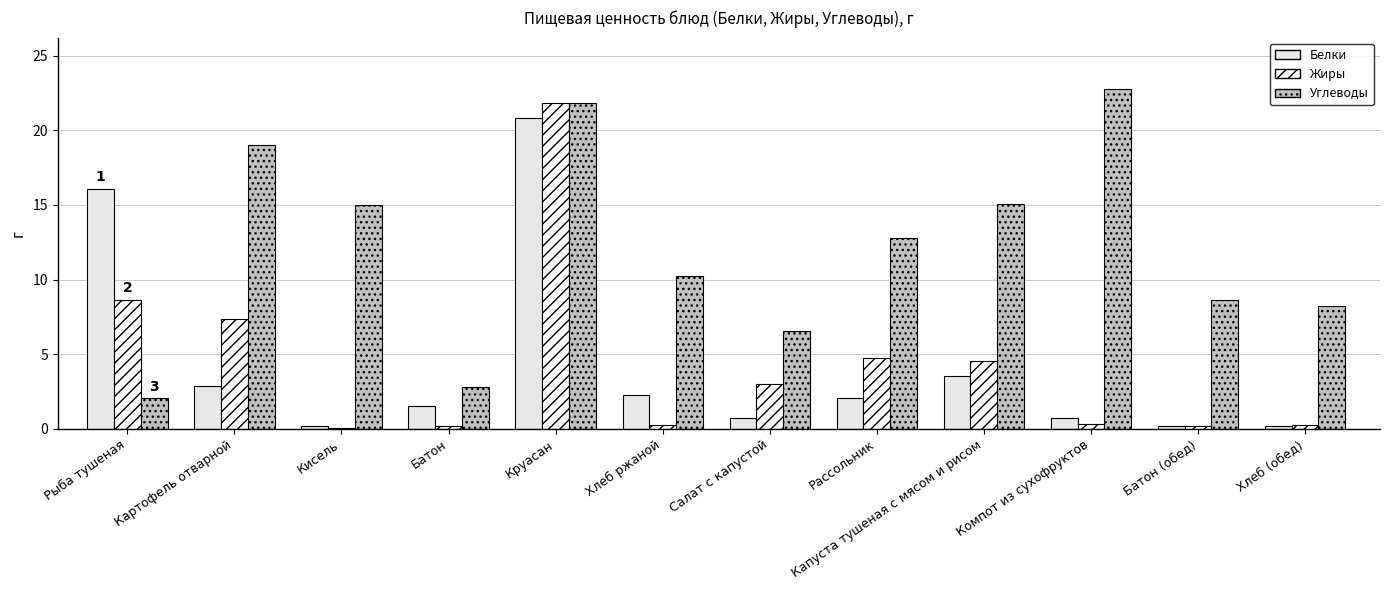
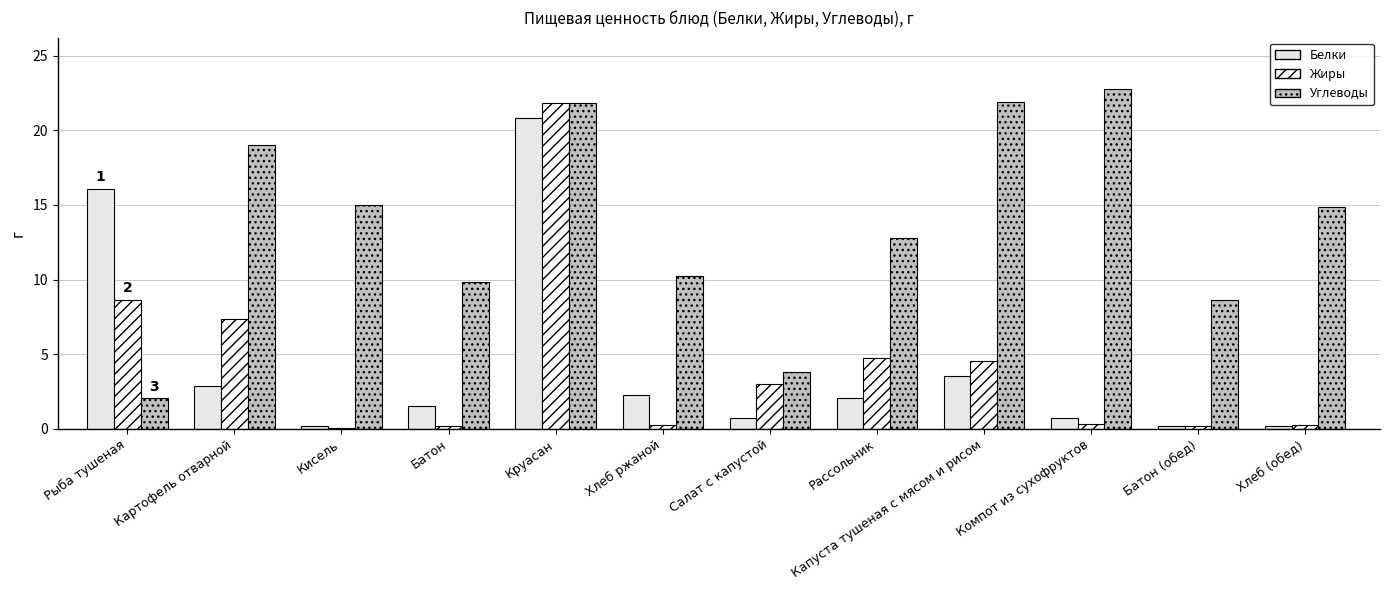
Углеводы, Батон: 2.8 -> 9.8
Углеводы, Салат с капустой: 6.5 -> 3.8
Углеводы, Капуста тушеная с мясом и рисом: 15.1 -> 21.9
Углеводы, Хлеб (обед): 8.2 -> 14.9
